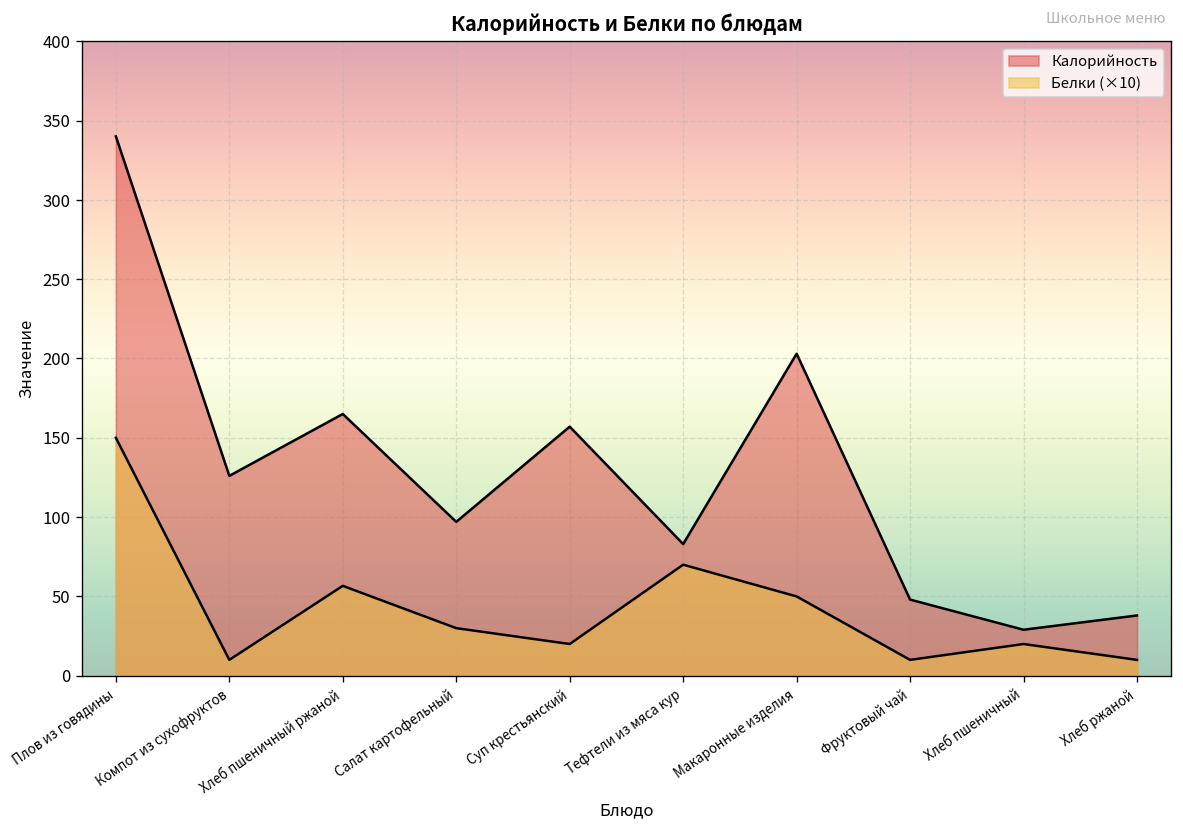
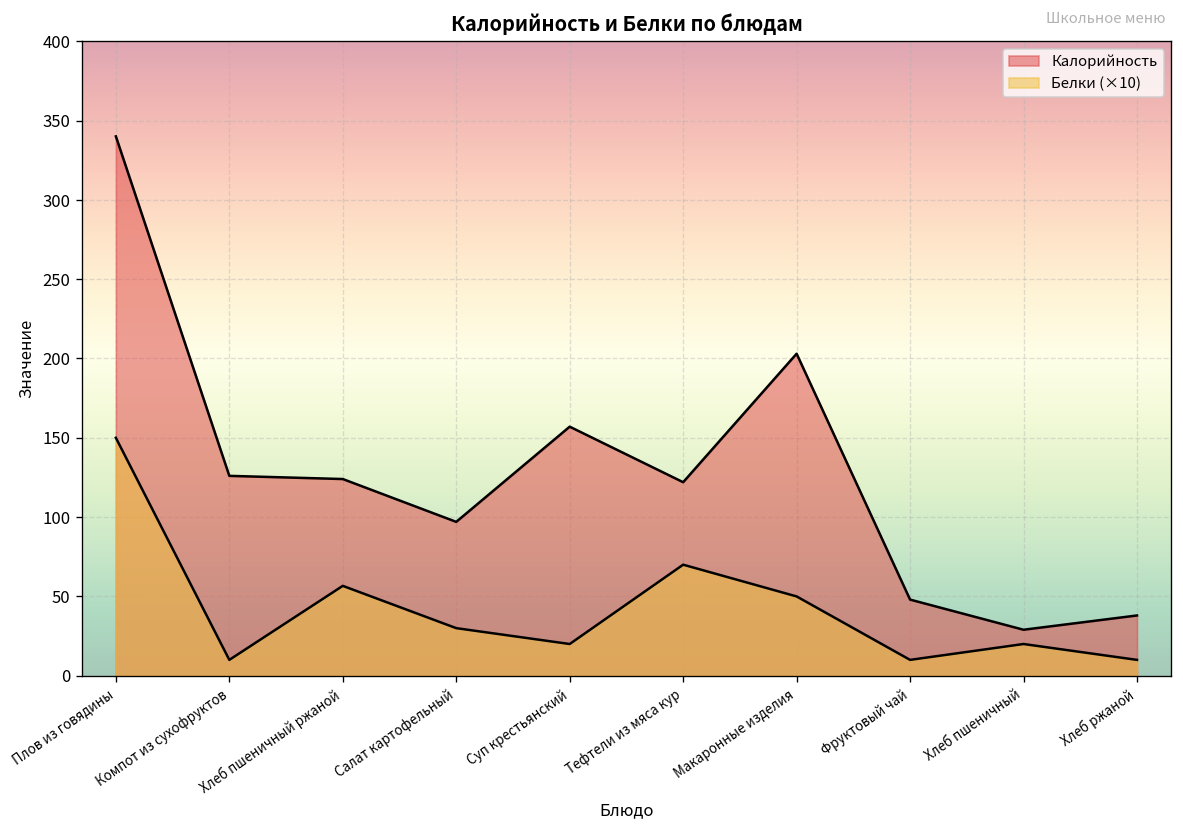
Калорийность, Хлеб пшеничный ржаной: 165 -> 124
Калорийность, Тефтели из мяса кур: 83 -> 122
